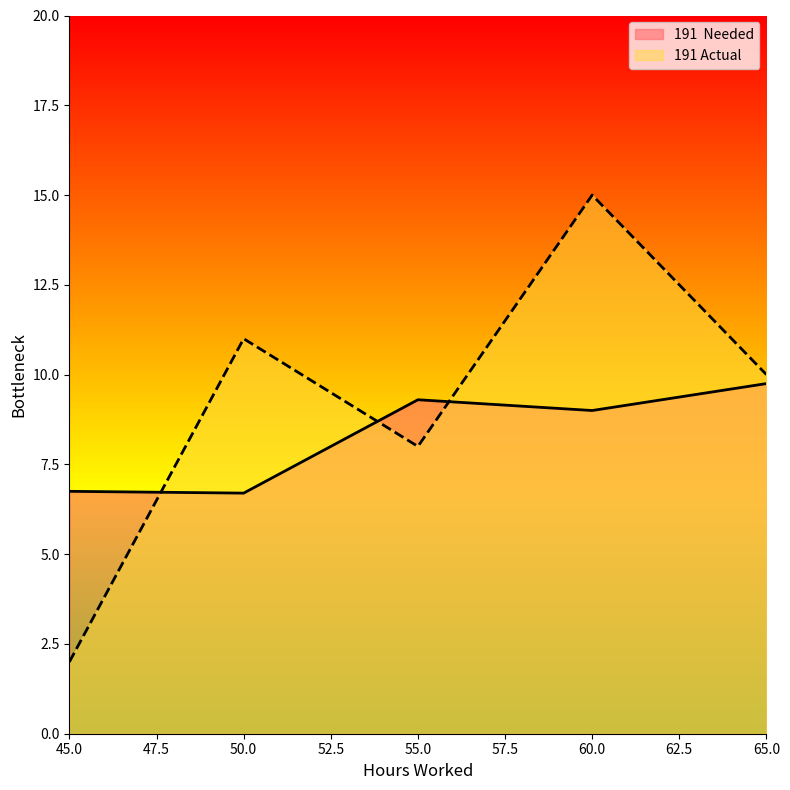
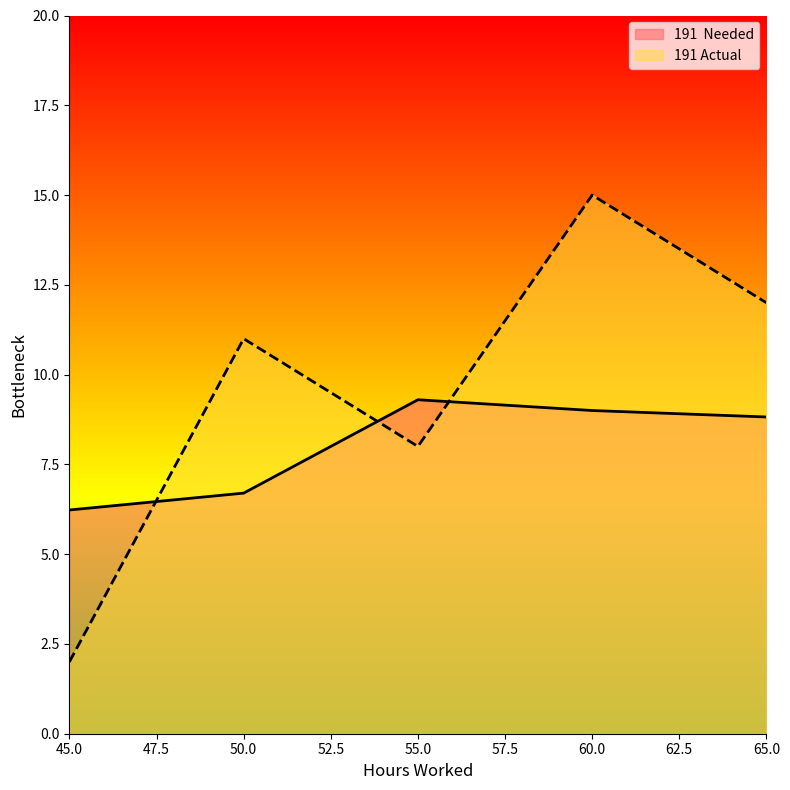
191 Needed, 45.0: 6.8 -> 6.2
191 Needed, 65.0: 9.8 -> 8.8
191 Actual, 65.0: 10 -> 12
